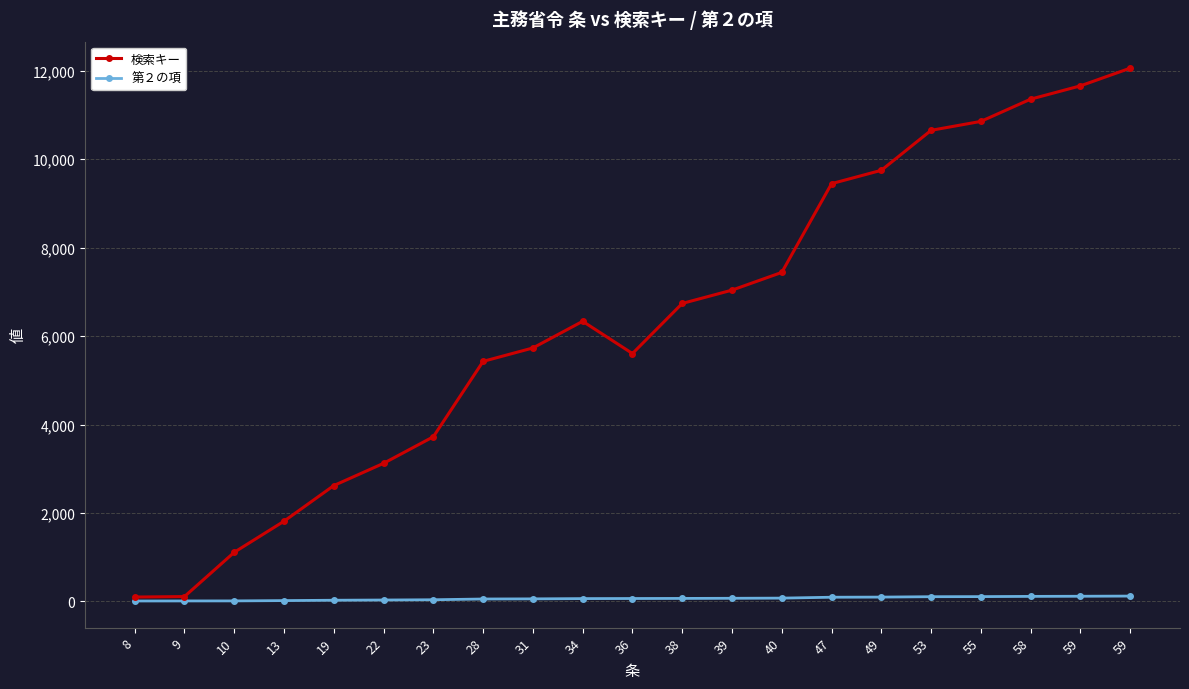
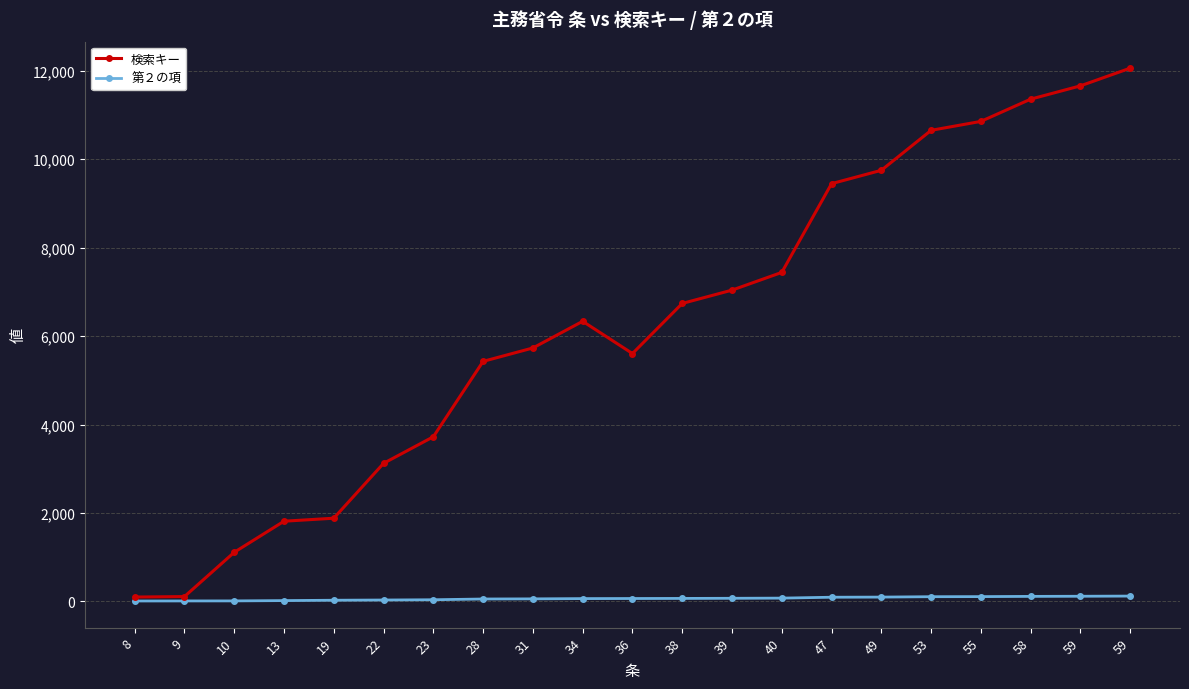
検索キー, 19: 2,600 -> 1,900
